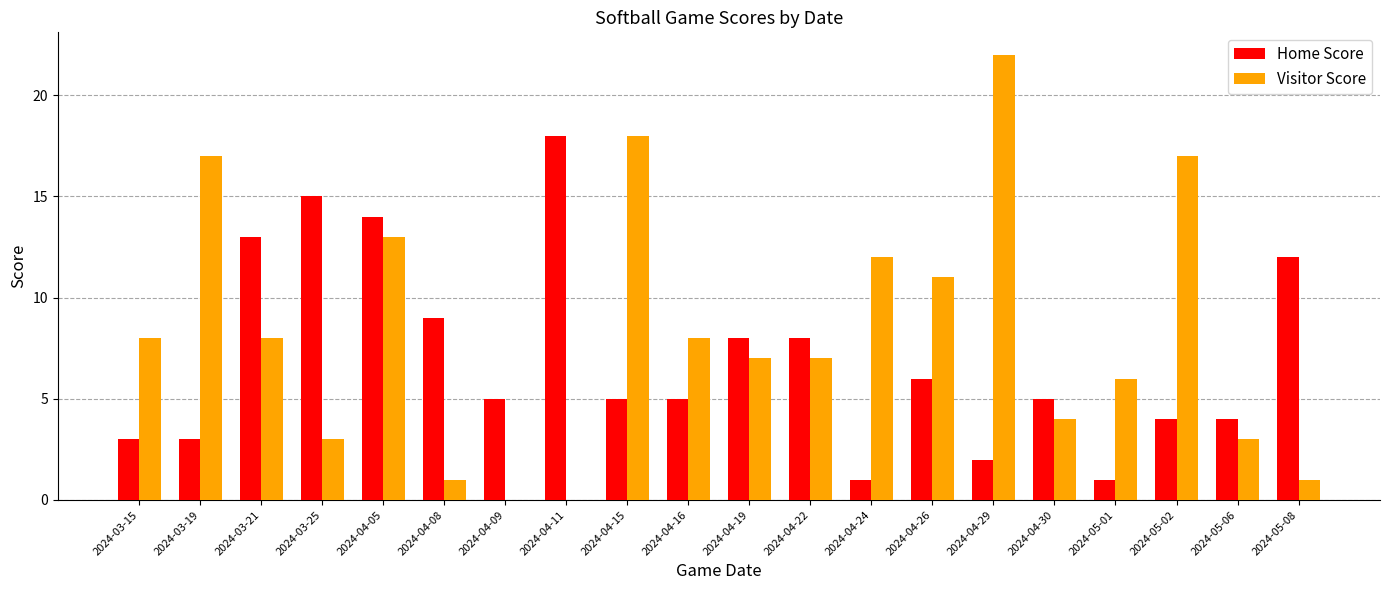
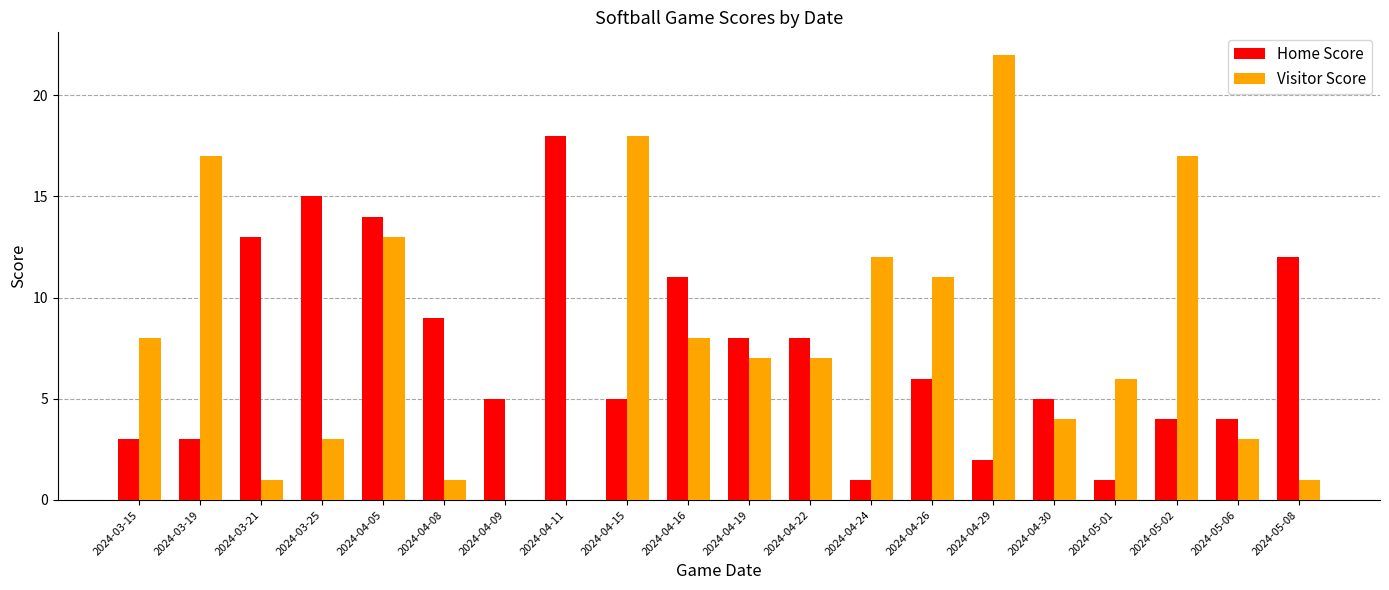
Visitor Score, 2024-03-21: 8 -> 1
Home Score, 2024-04-16: 5 -> 11
